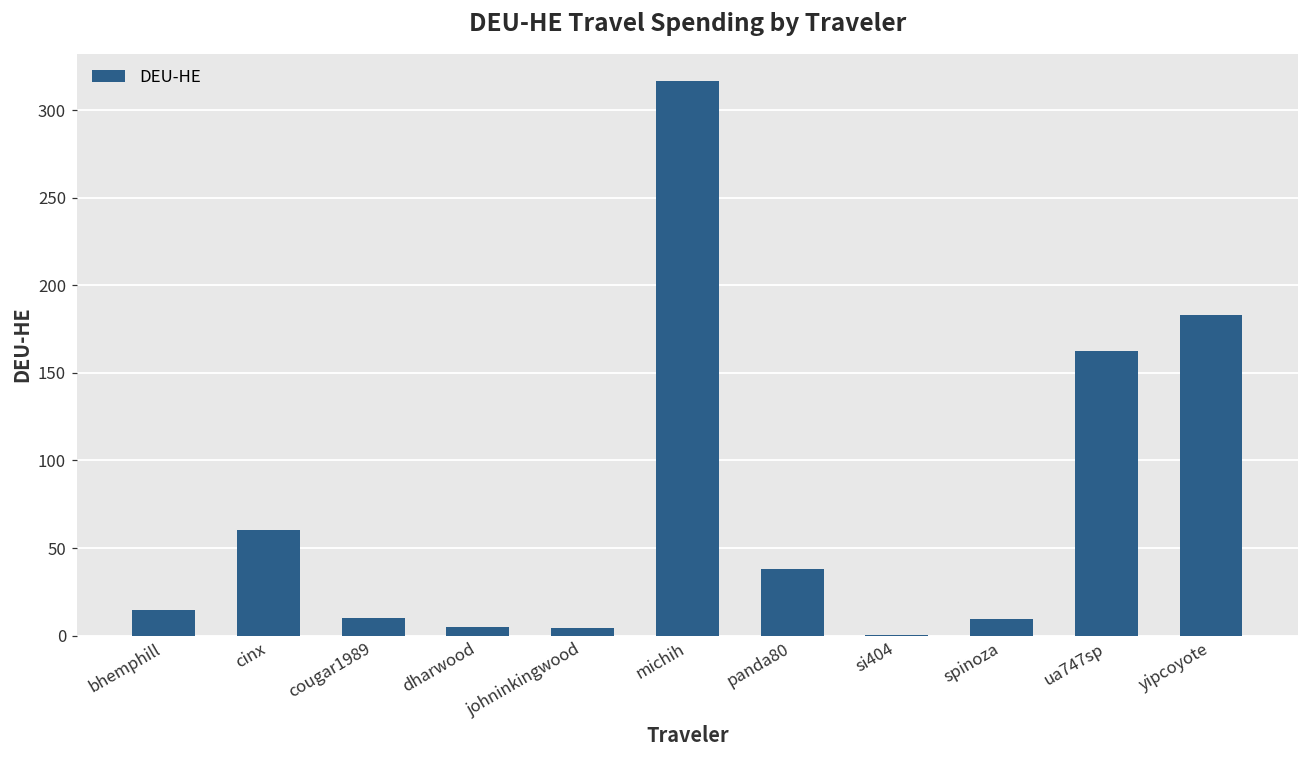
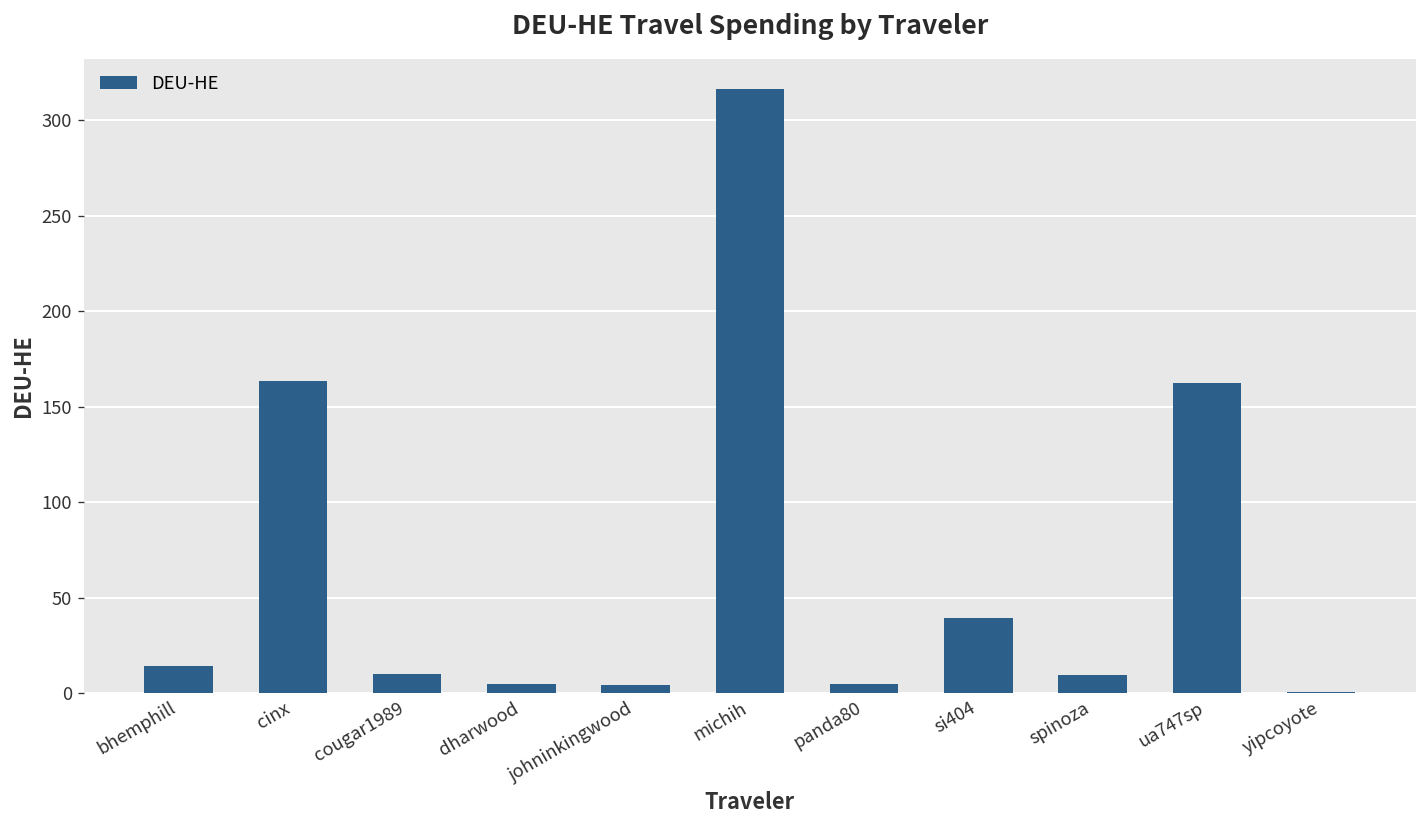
cinx: 60 -> 164
panda80: 38 -> 5
si404: 1 -> 39
yipcoyote: 183 -> 1
